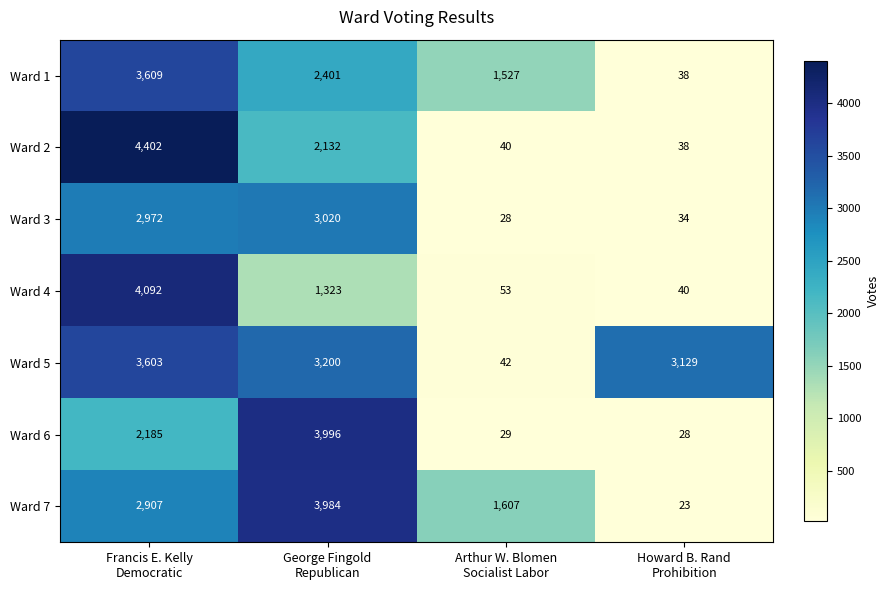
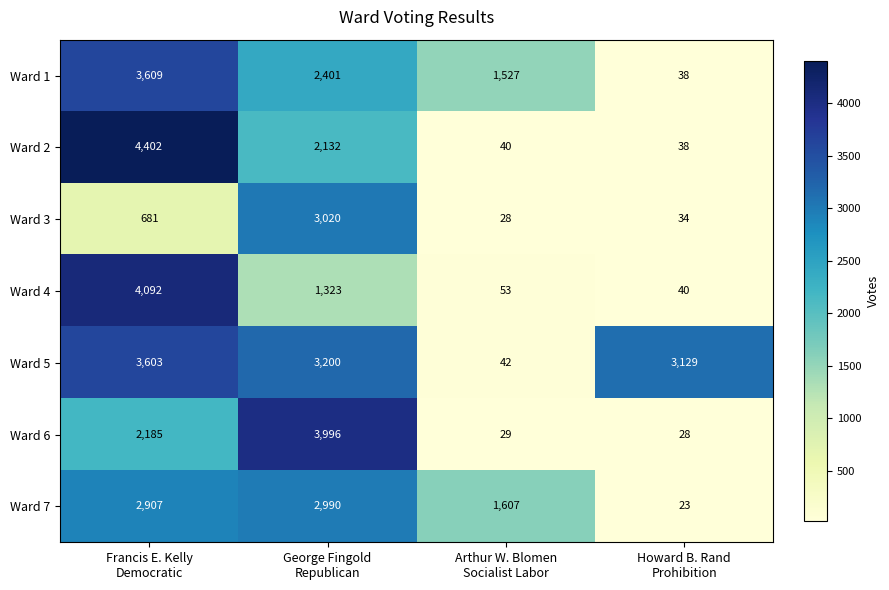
Ward 3, Francis E. Kelly Democratic: 2,972 -> 681
Ward 7, George Fingold Republican: 3,984 -> 2,990
